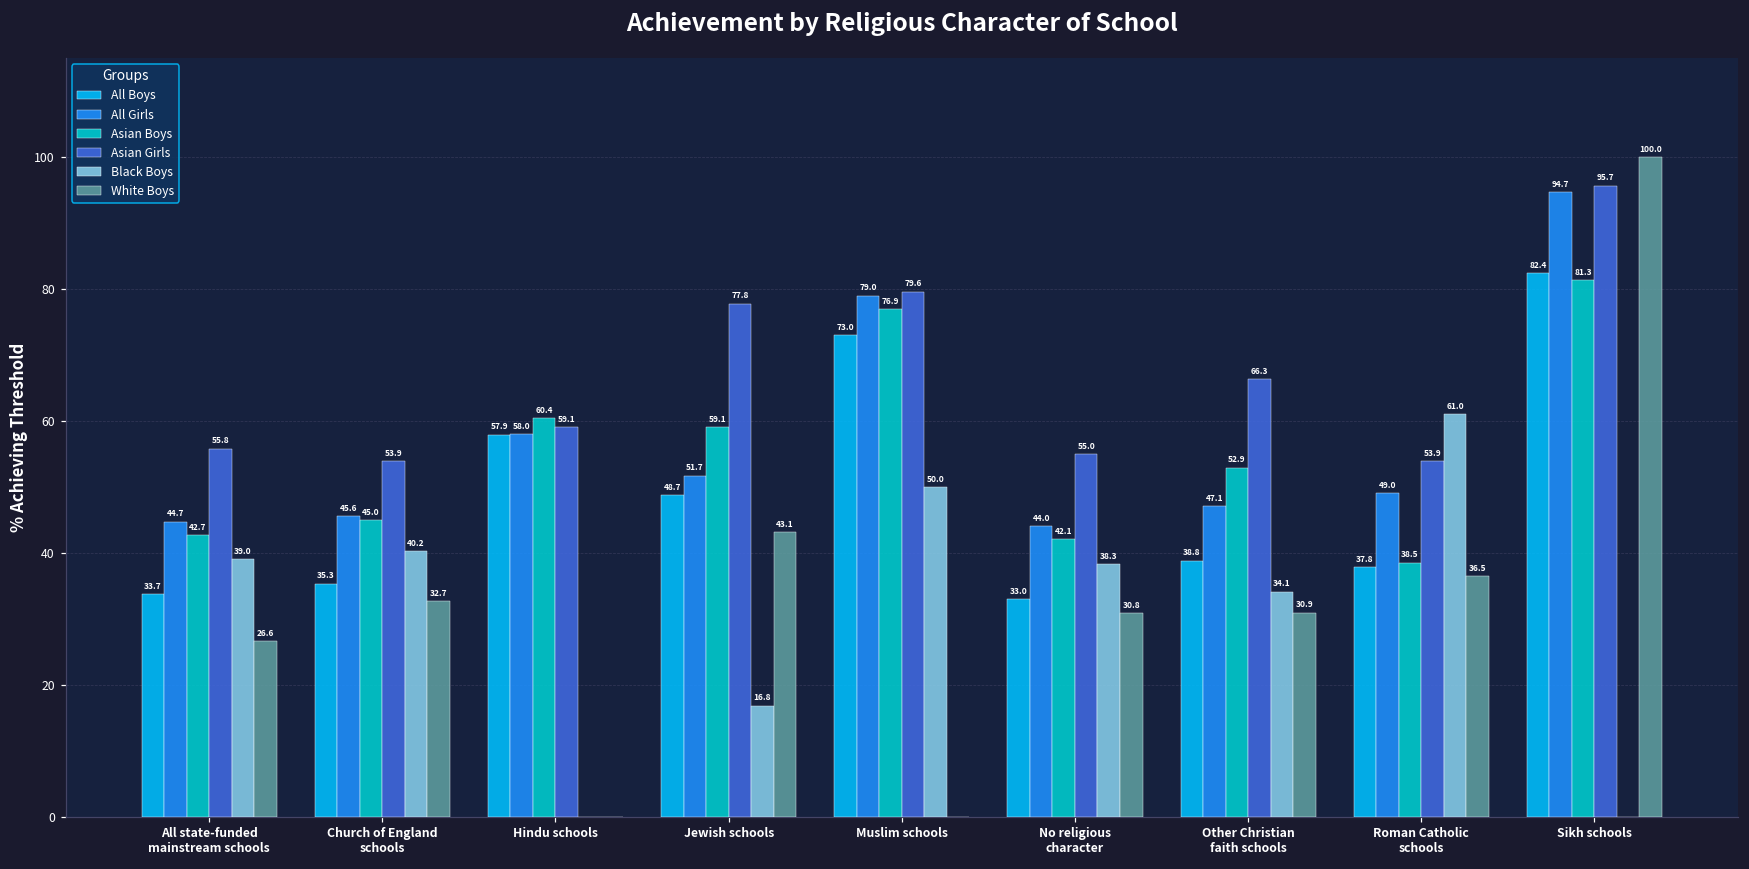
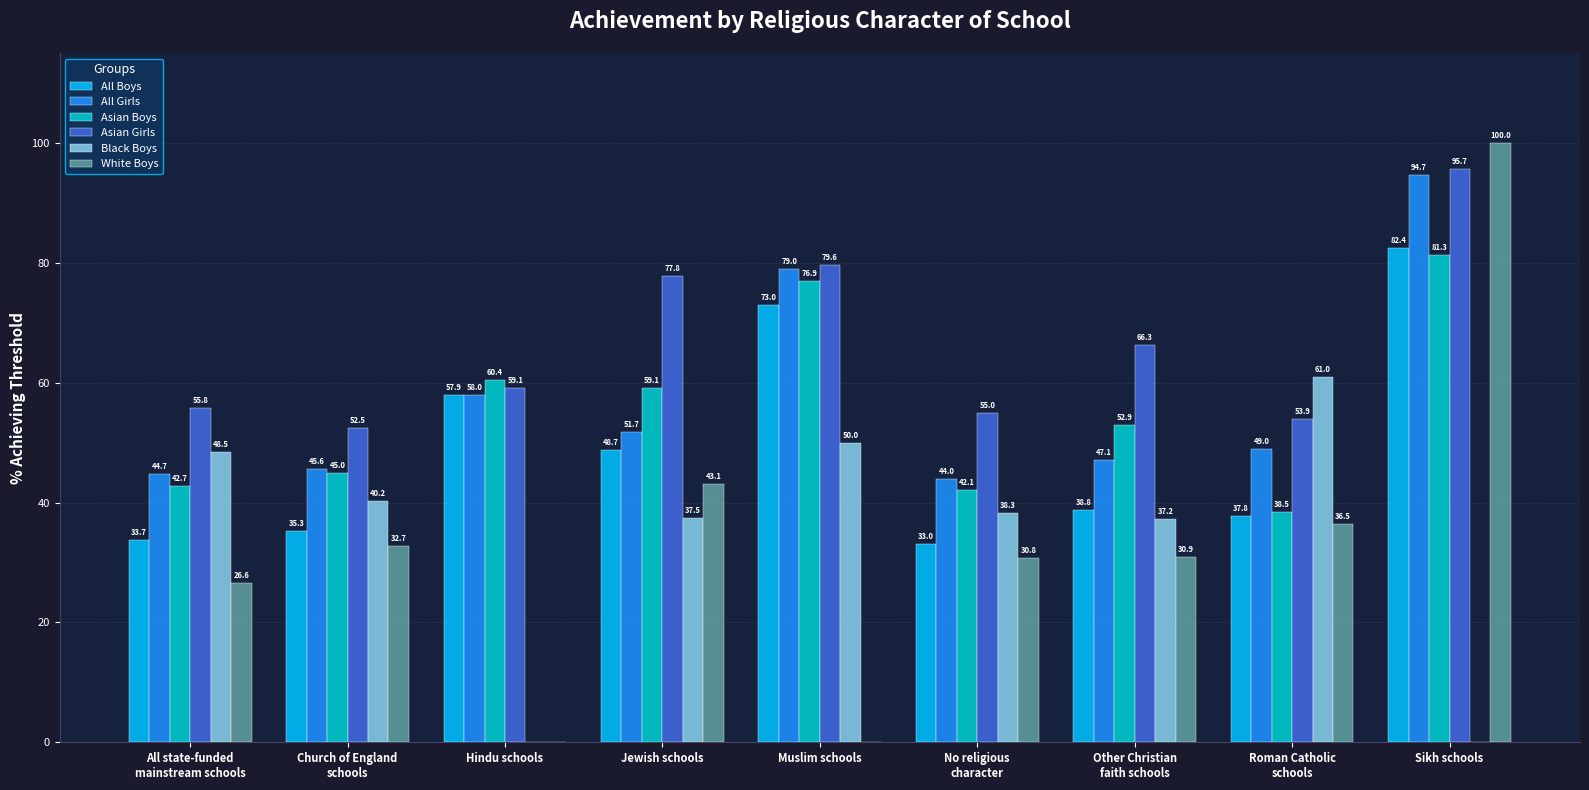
Black Boys, All state-funded mainstream schools: 39.0 -> 48.5
Asian Girls, Church of England schools: 53.9 -> 52.5
Black Boys, Jewish schools: 16.8 -> 37.5
Black Boys, Other Christian faith schools: 34.1 -> 37.2
